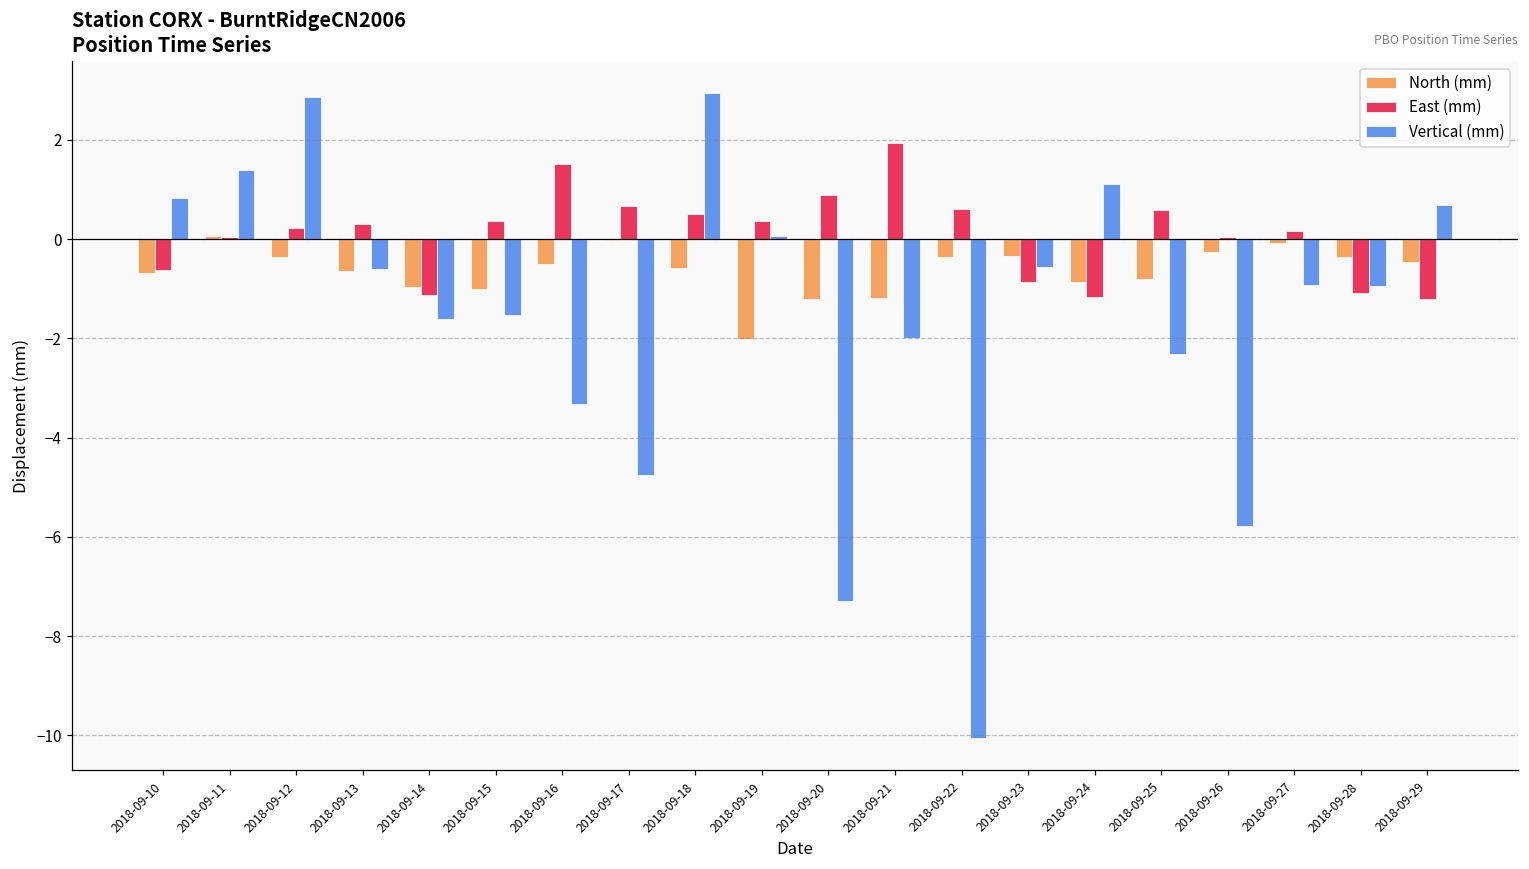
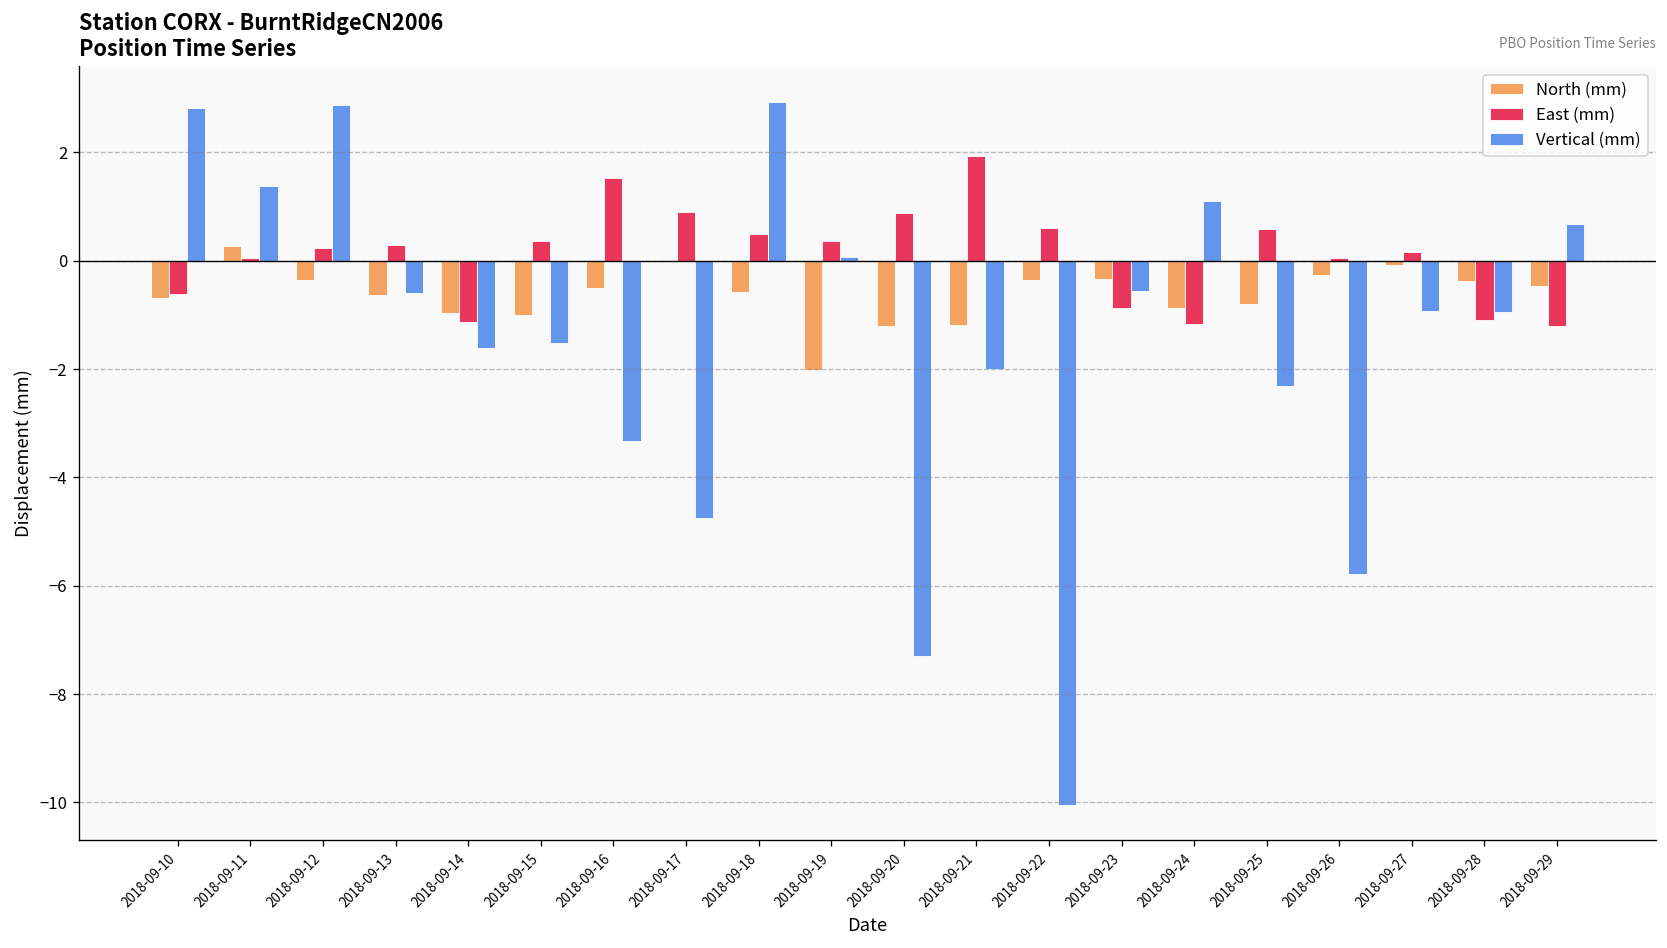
Vertical (mm), 2018-09-10: 0.8 -> 2.8
North (mm), 2018-09-11: 0.1 -> 0.3
East (mm), 2018-09-17: 0.7 -> 0.9
